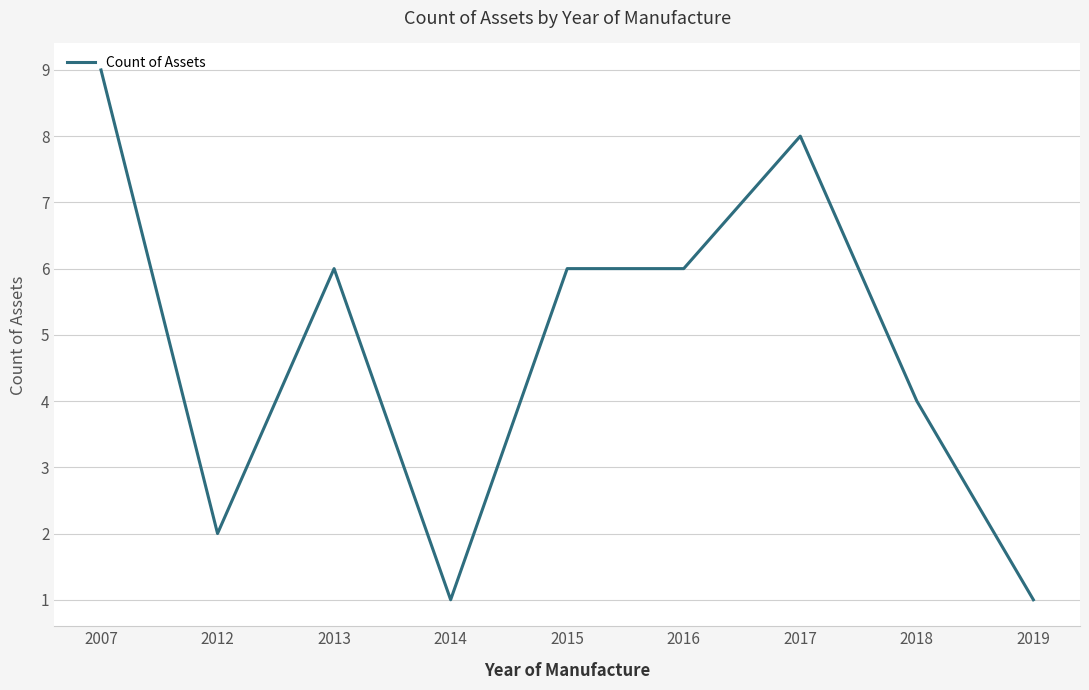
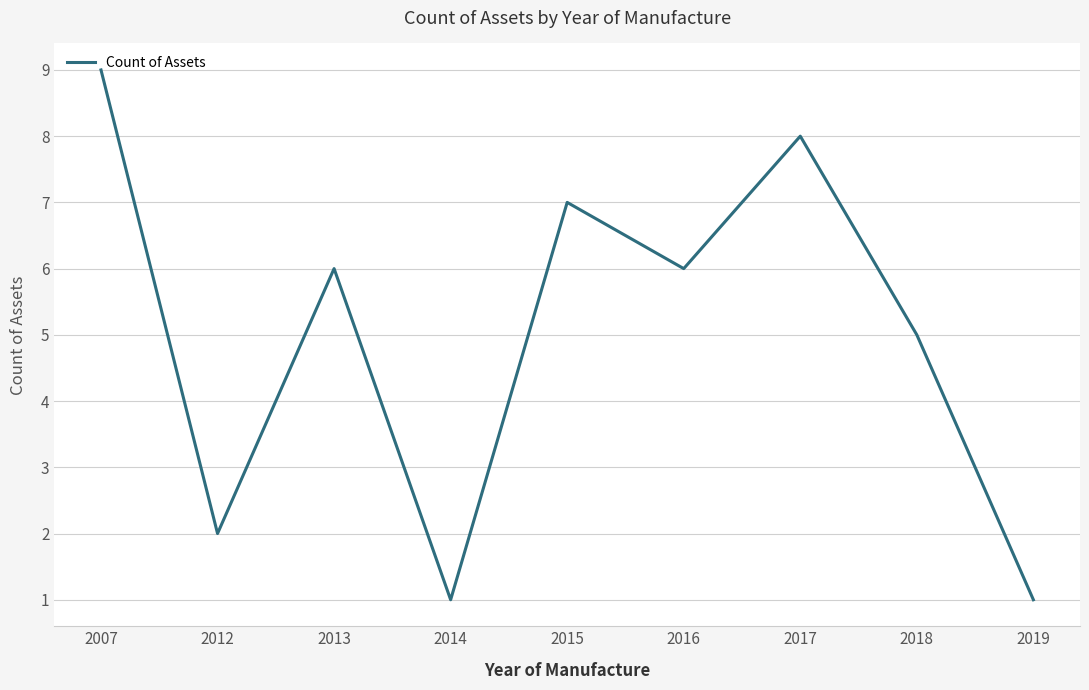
2015: 6 -> 7
2018: 4 -> 5
